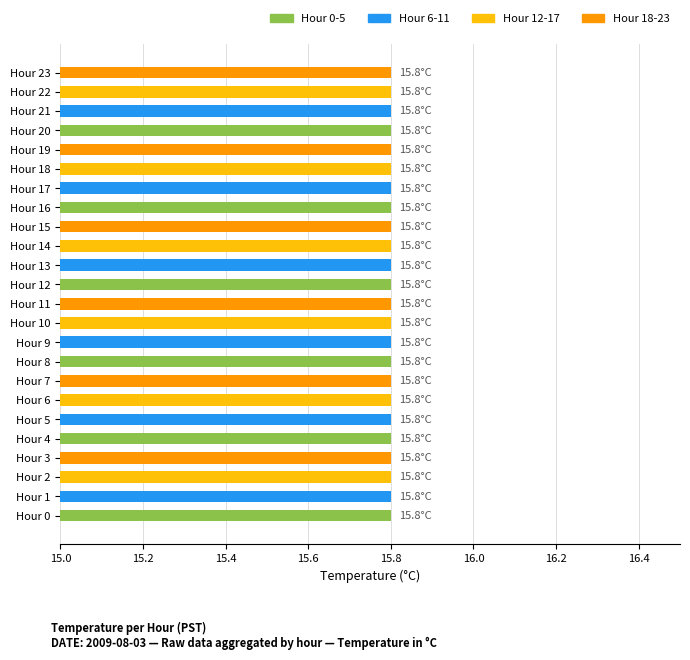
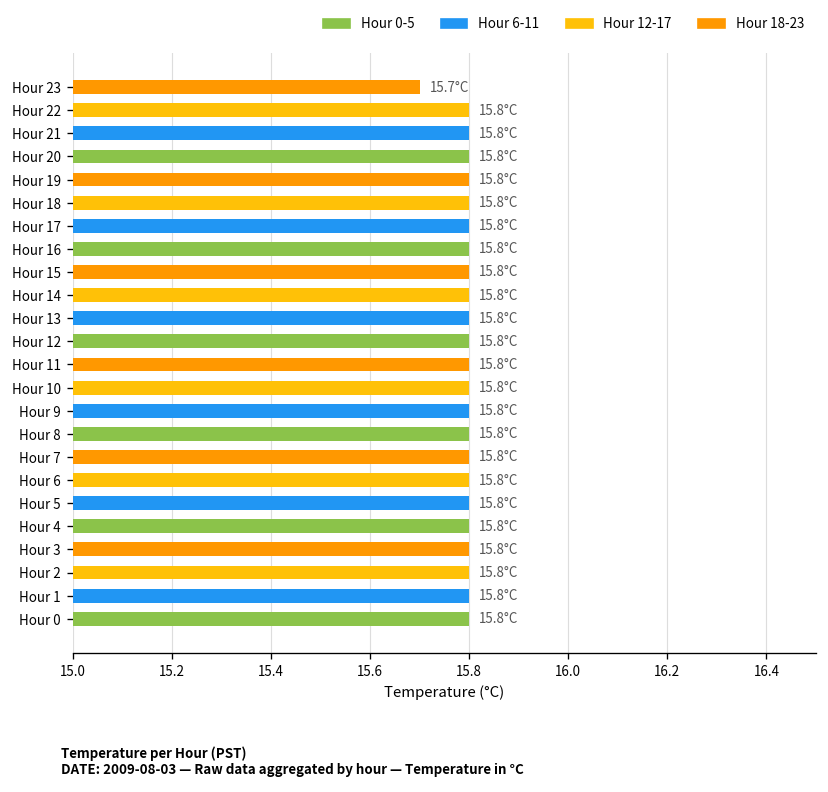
Hour 23: 15.8°C -> 15.7°C
